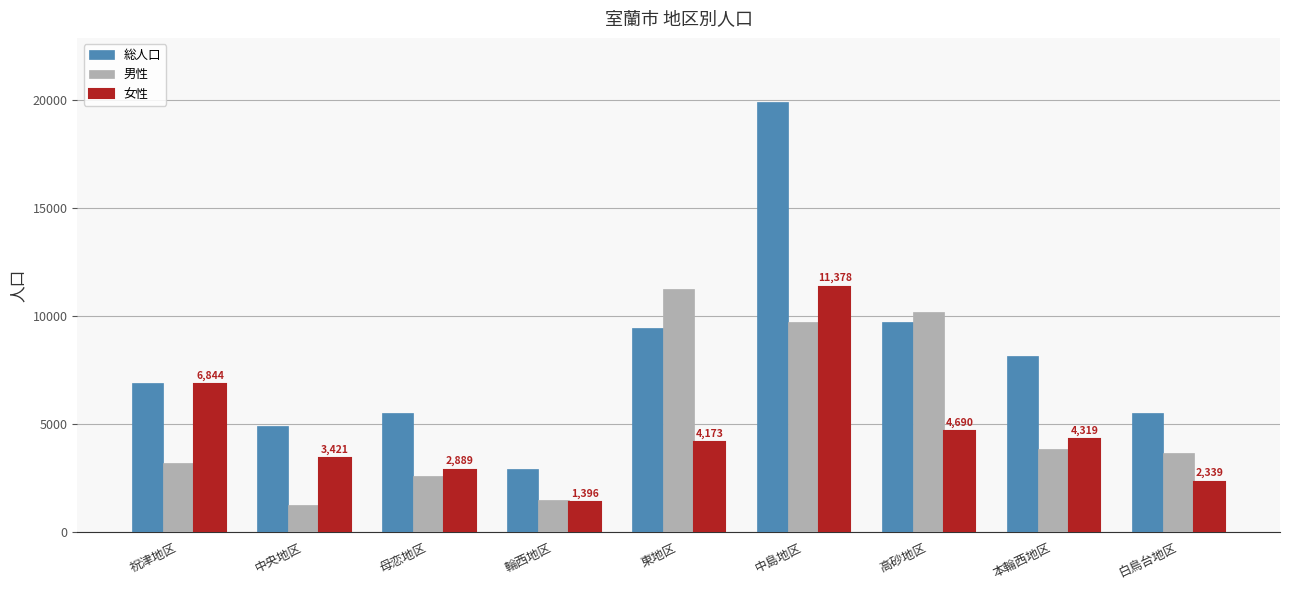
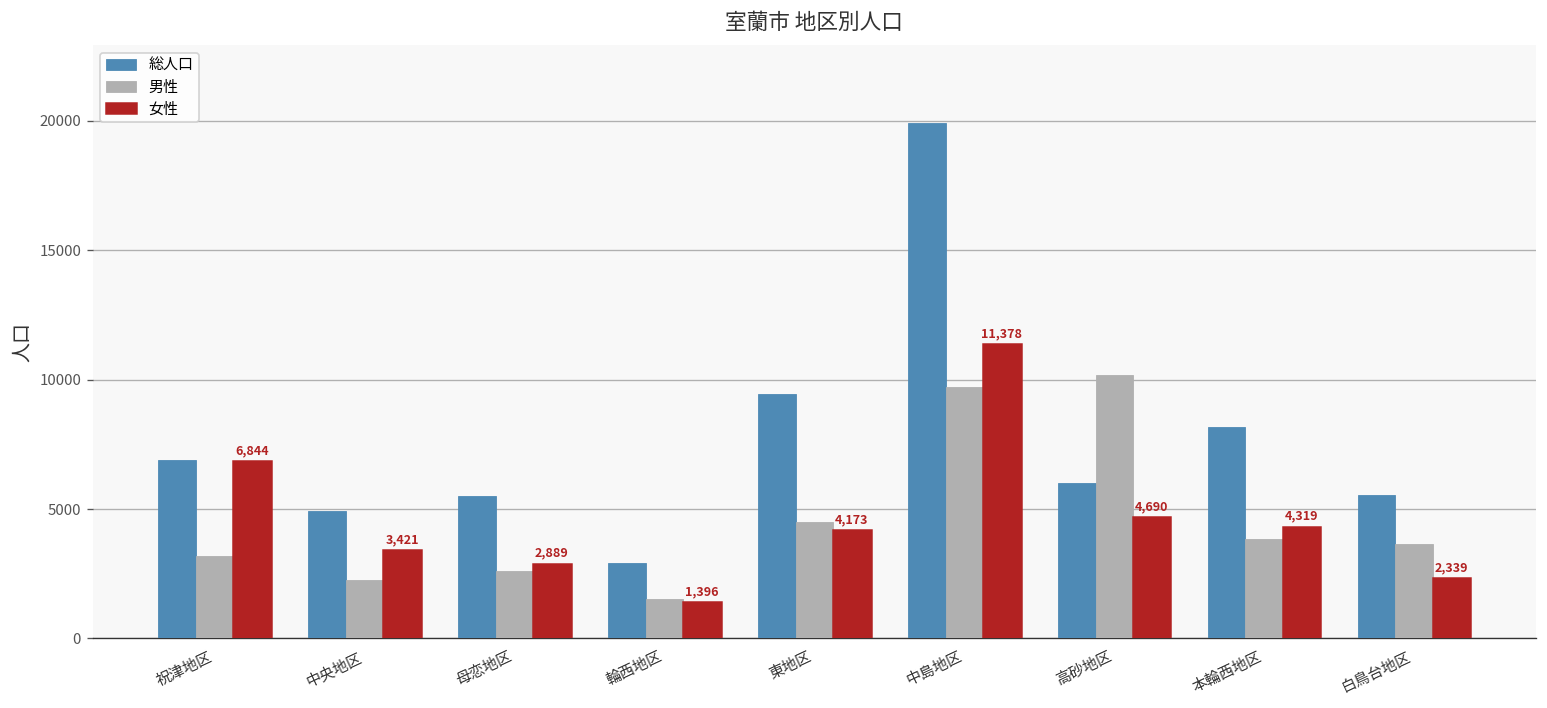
男性, 中央地区: 1200 -> 2300
男性, 東地区: 11300 -> 4500
総人口, 高砂地区: 9700 -> 6000
